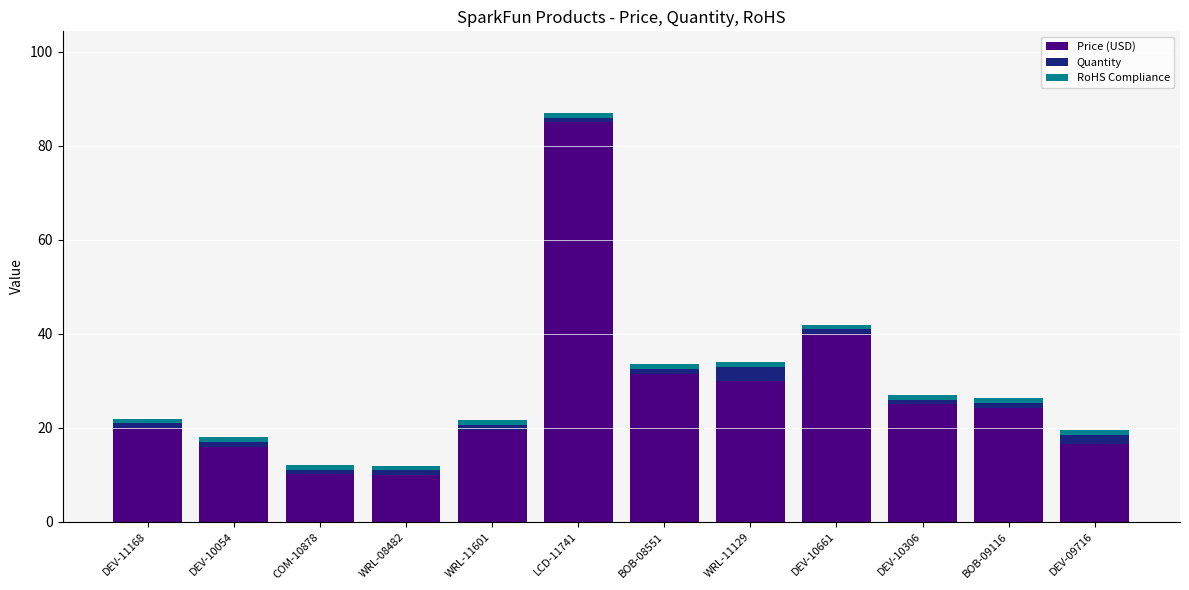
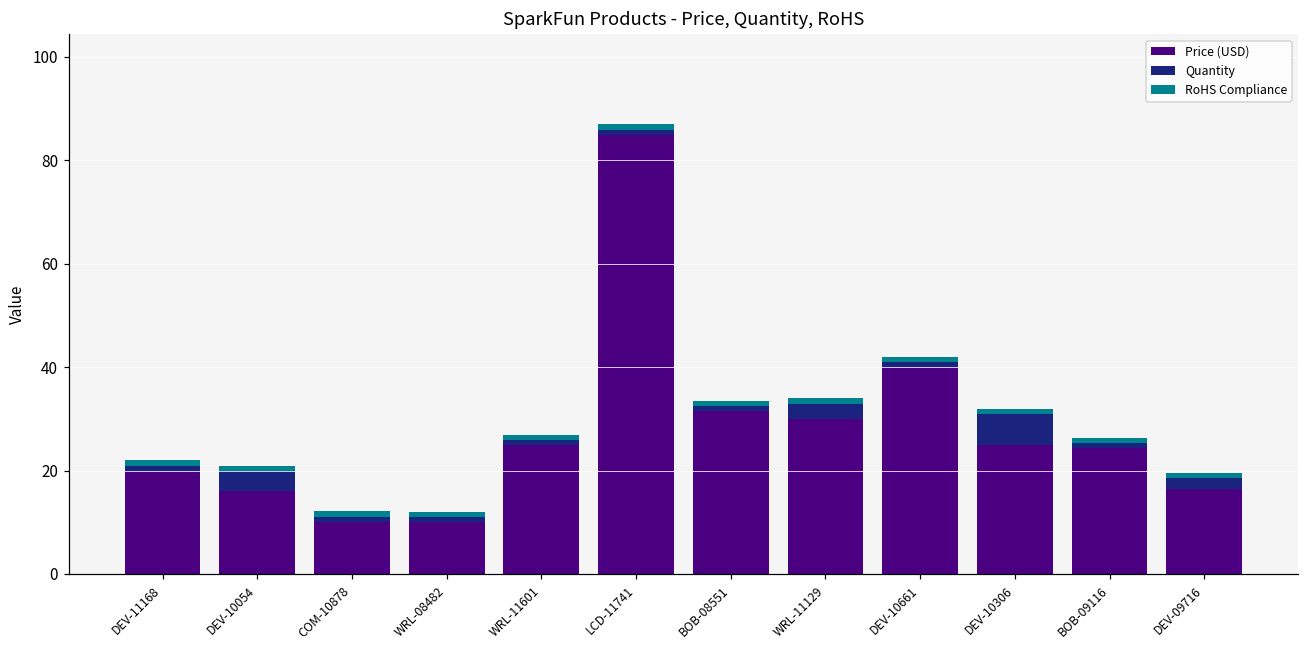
Quantity, DEV-10054: 1 -> 4
Price (USD), WRL-11601: 20 -> 25
Quantity, DEV-10306: 1 -> 6
